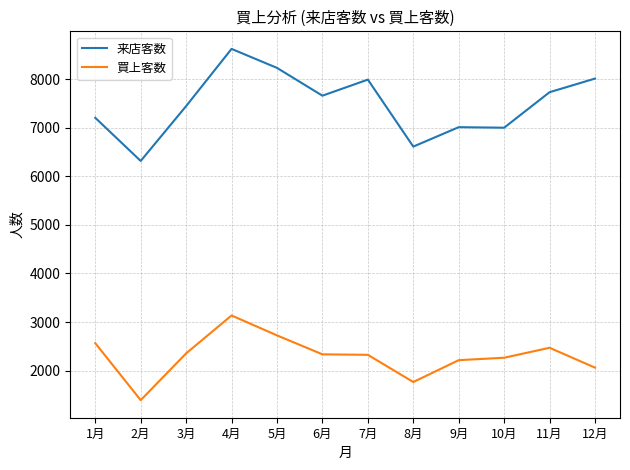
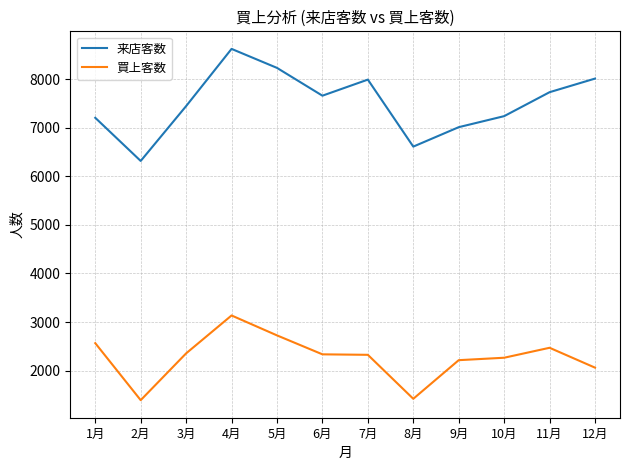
買上客数, 8月: 1800 -> 1400
来店客数, 10月: 7000 -> 7200
